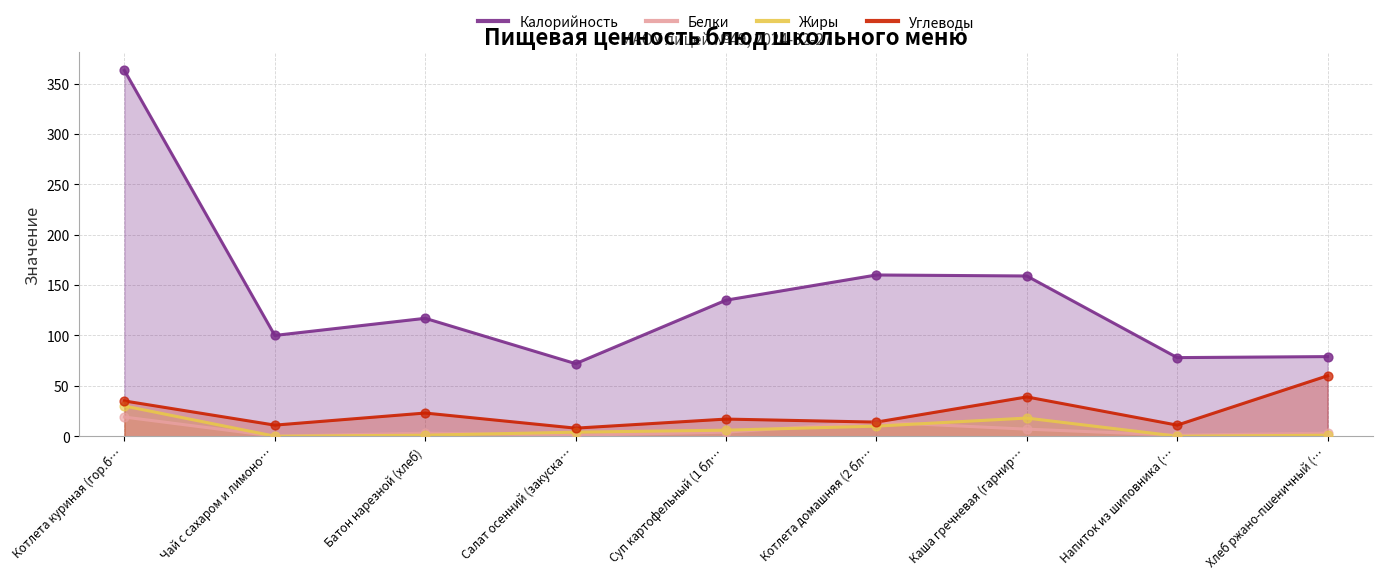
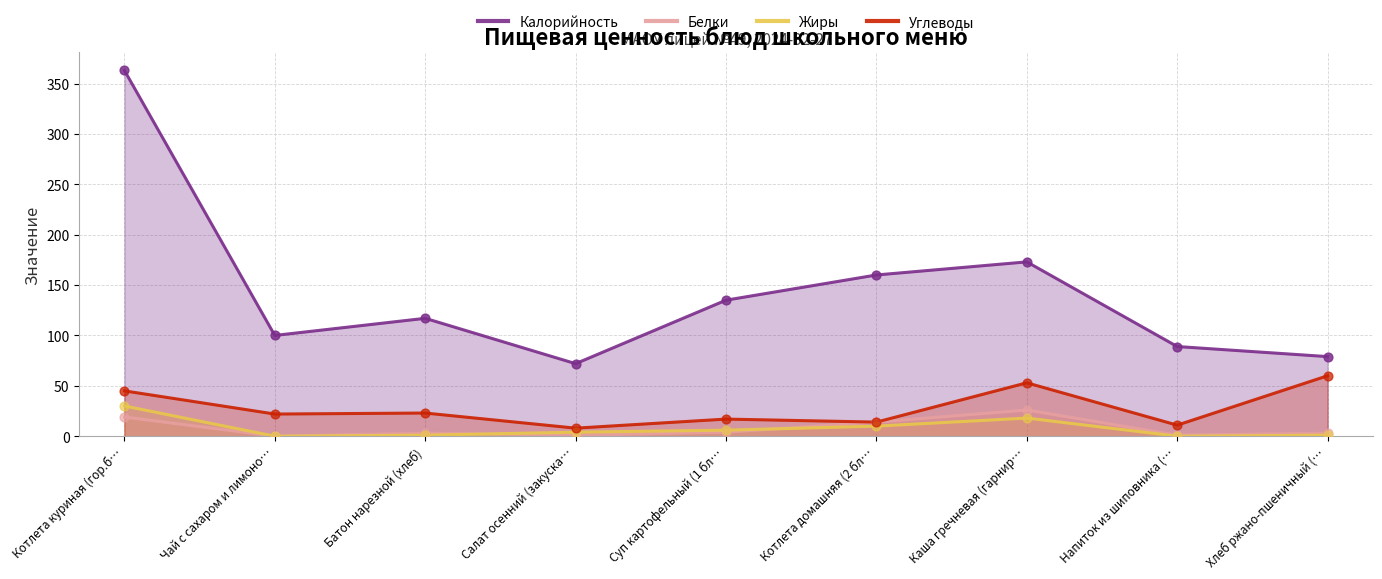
Углеводы, Котлета куриная (гор.б…: 35 -> 45
Углеводы, Чай с сахаром и лимоно…: 11 -> 22
Калорийность, Каша гречневая (гарнир…: 159 -> 173
Белки, Каша гречневая (гарнир…: 7 -> 26
Углеводы, Каша гречневая (гарнир…: 39 -> 53
Калорийность, Напиток из шиповника (…: 78 -> 89
